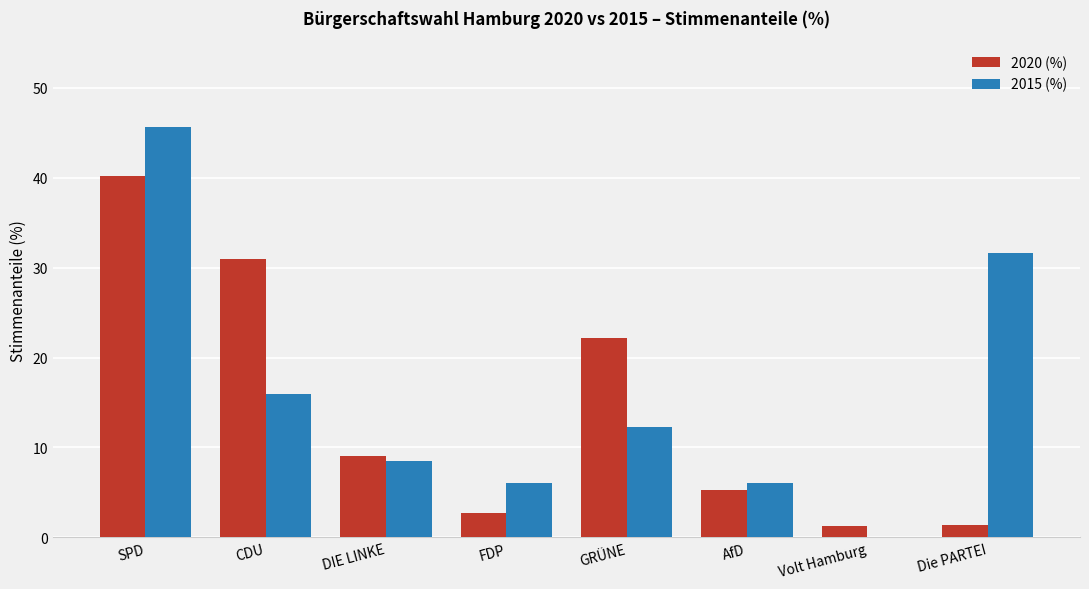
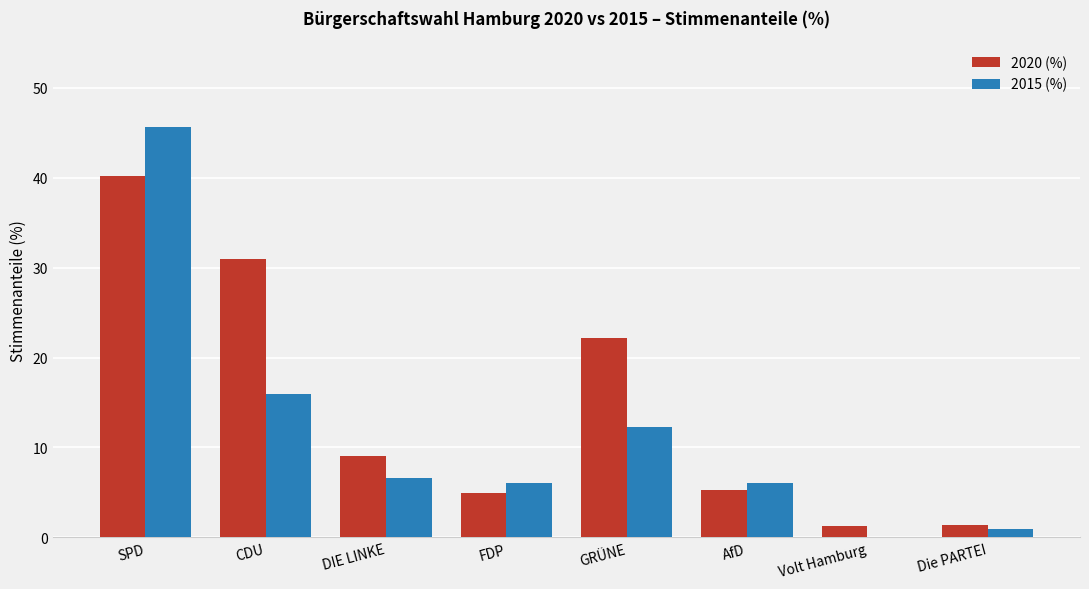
2015 (%), DIE LINKE: 9 -> 7
2020 (%), FDP: 3 -> 5
2015 (%), Die PARTEI: 32 -> 1
